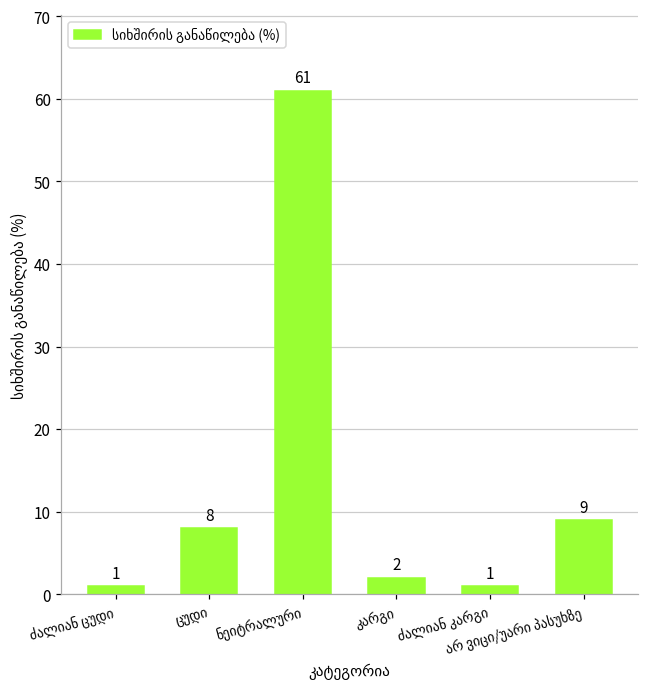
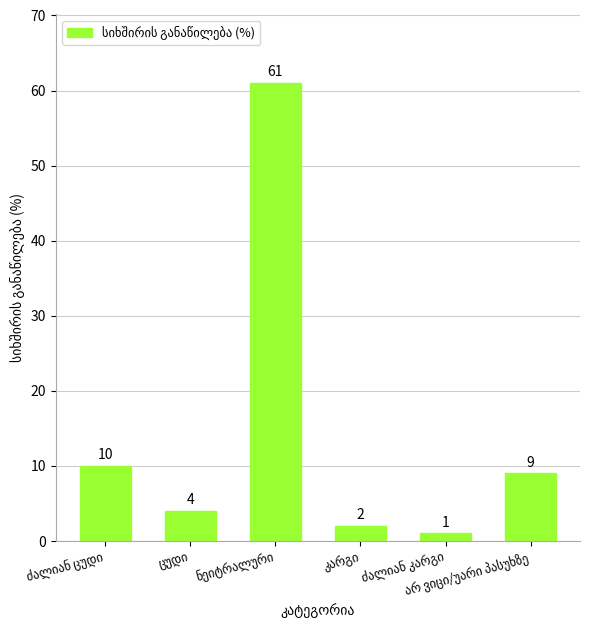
ძალიან ცუდი: 1 -> 10
ცუდი: 8 -> 4
